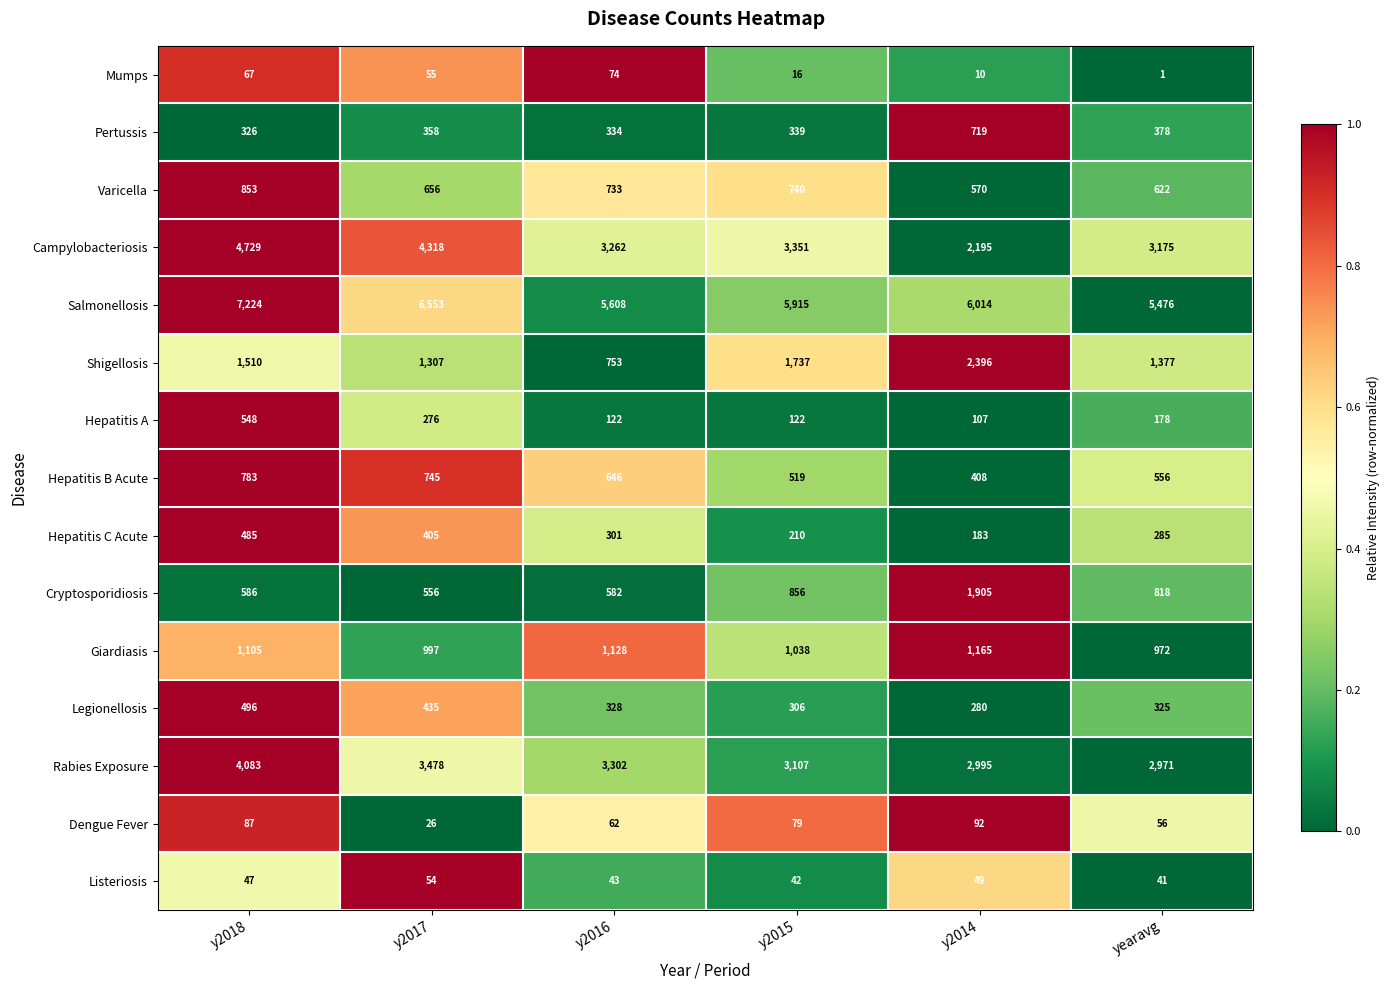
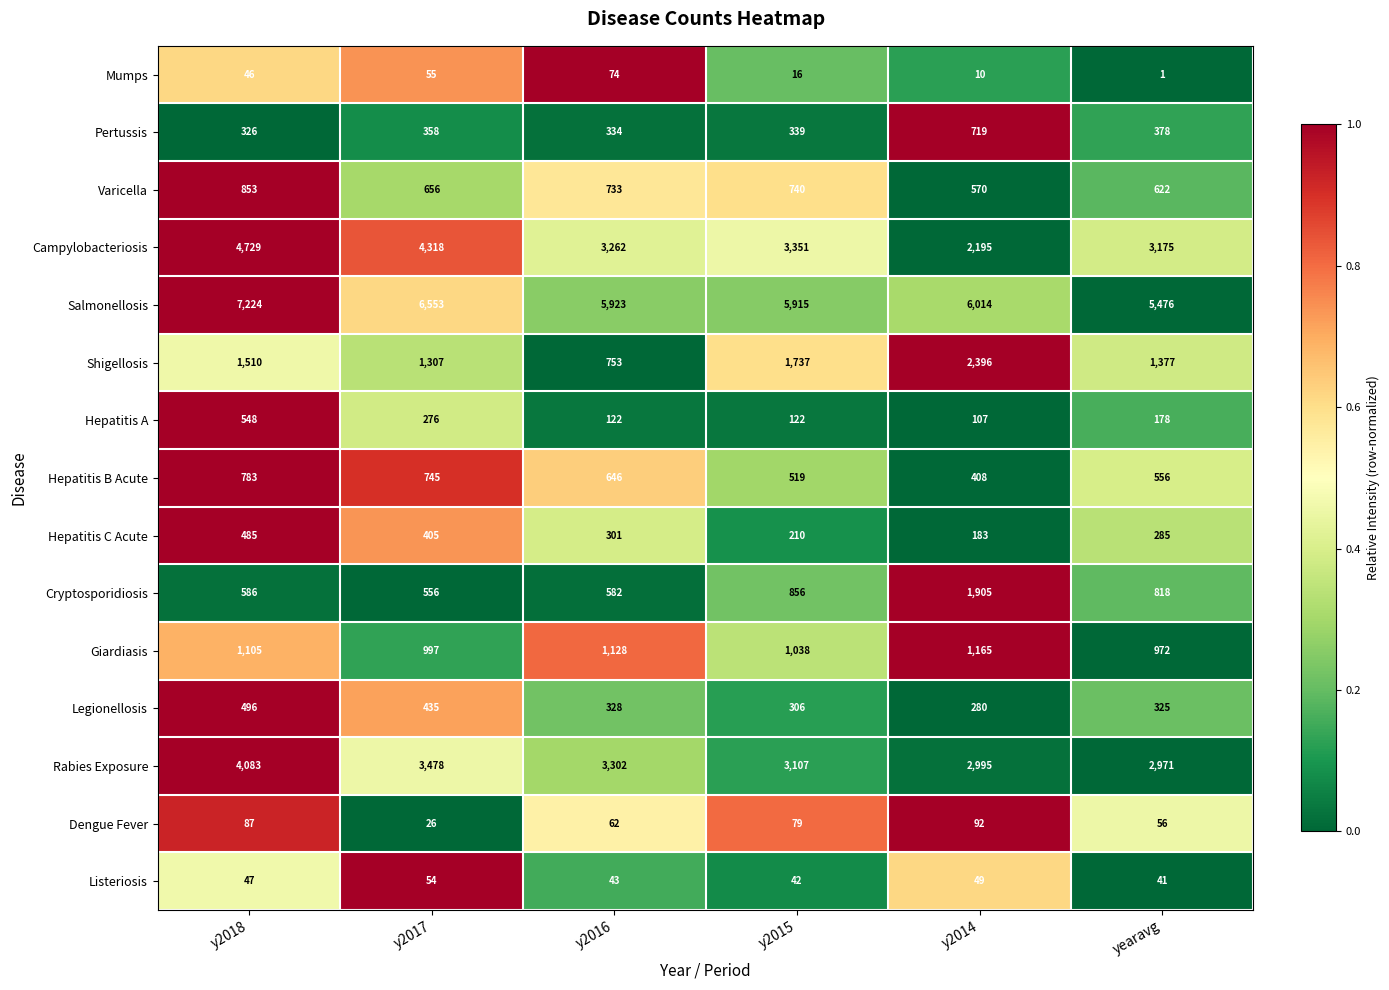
Mumps, y2018: 67 -> 46
Salmonellosis, y2016: 5,608 -> 5,923
